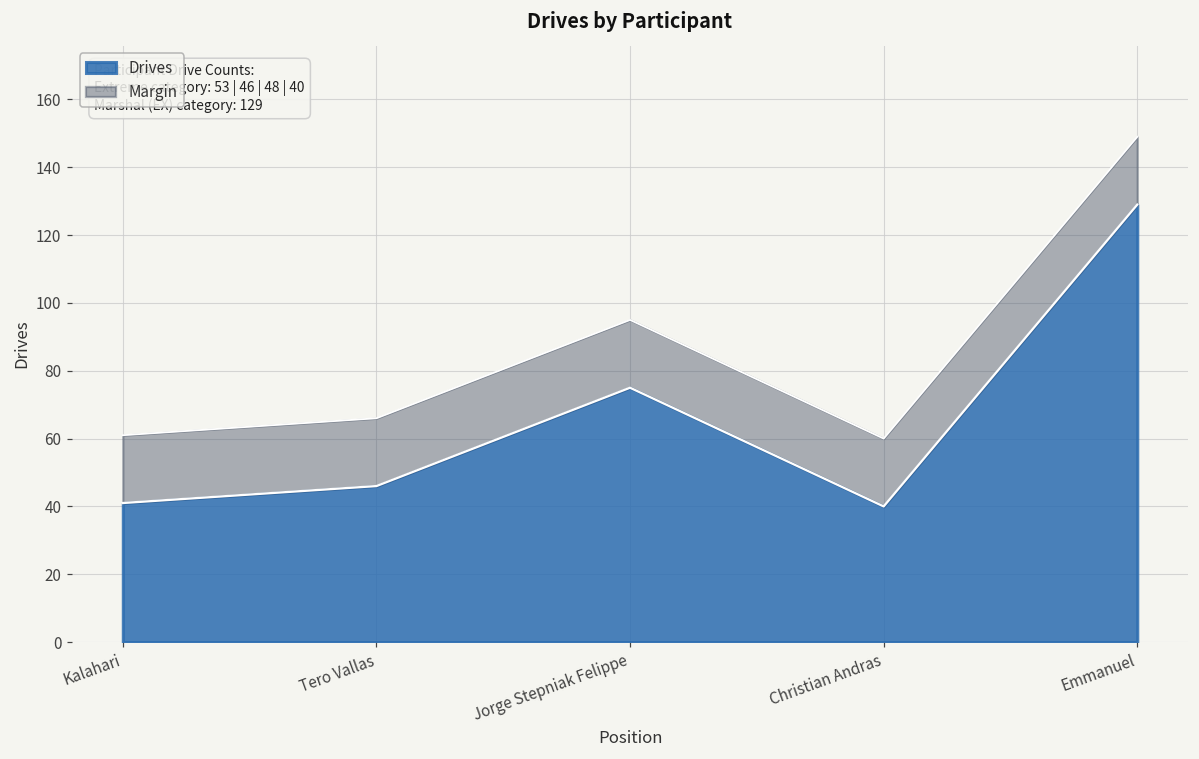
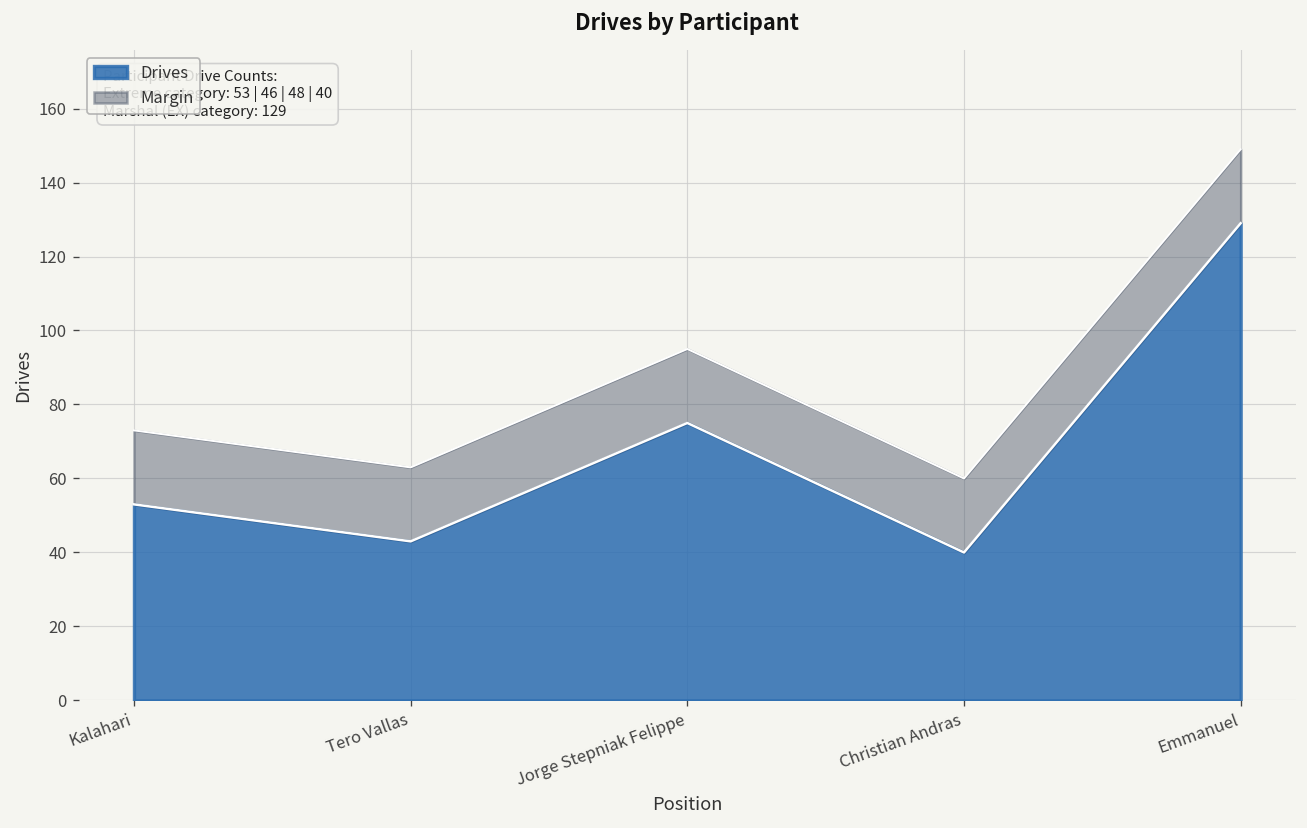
Drives, Kalahari: 41 -> 53
Drives, Tero Vallas: 46 -> 43
